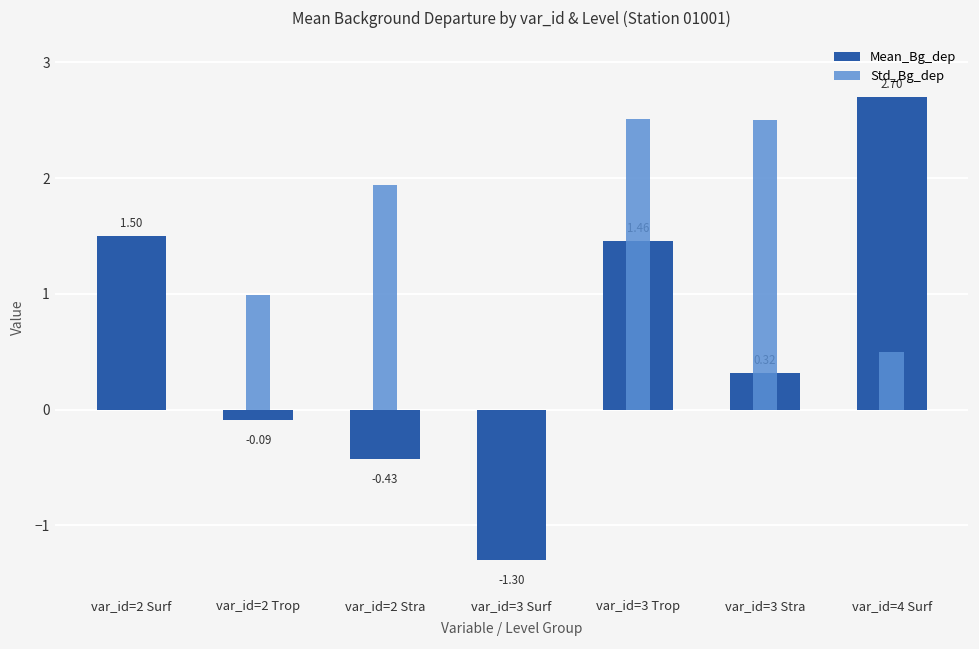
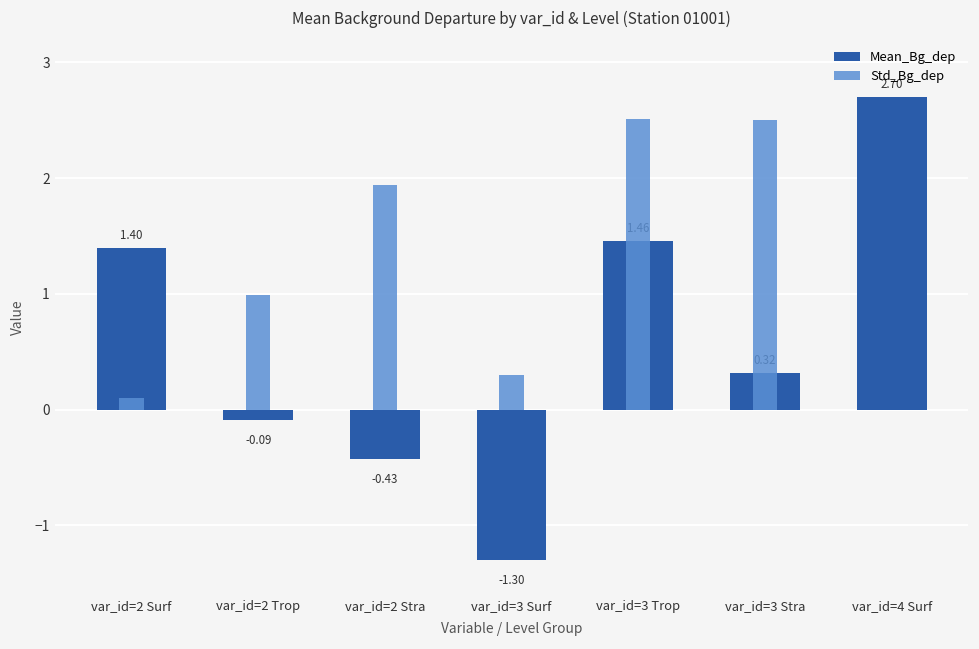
Mean_Bg_dep, var_id=2 Surf: 1.50 -> 1.40
Std_Bg_dep, var_id=2 Surf: 0.0 -> 0.1
Std_Bg_dep, var_id=3 Surf: 0.0 -> 0.3
Std_Bg_dep, var_id=4 Surf: 0.5 -> 0.0
